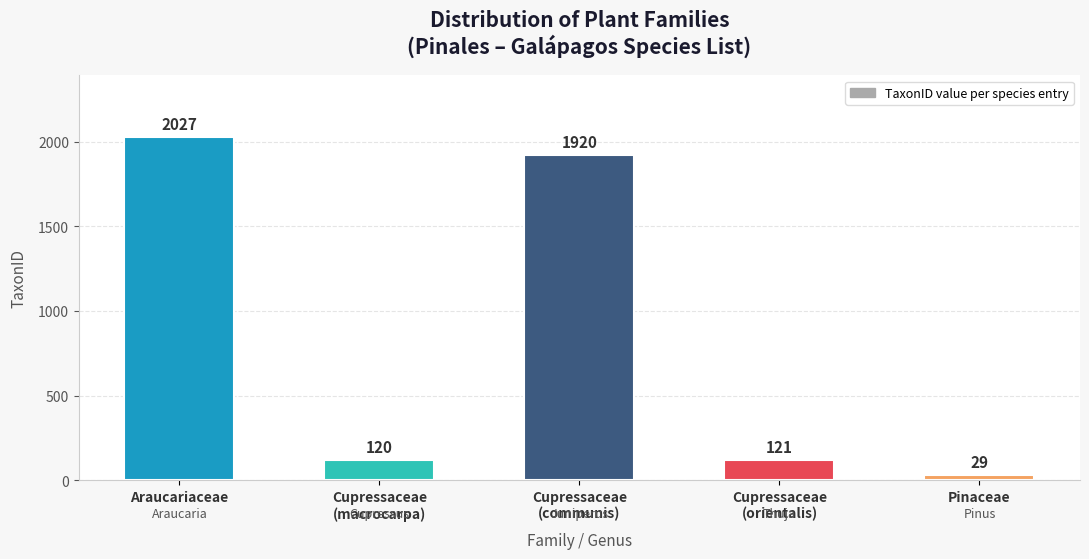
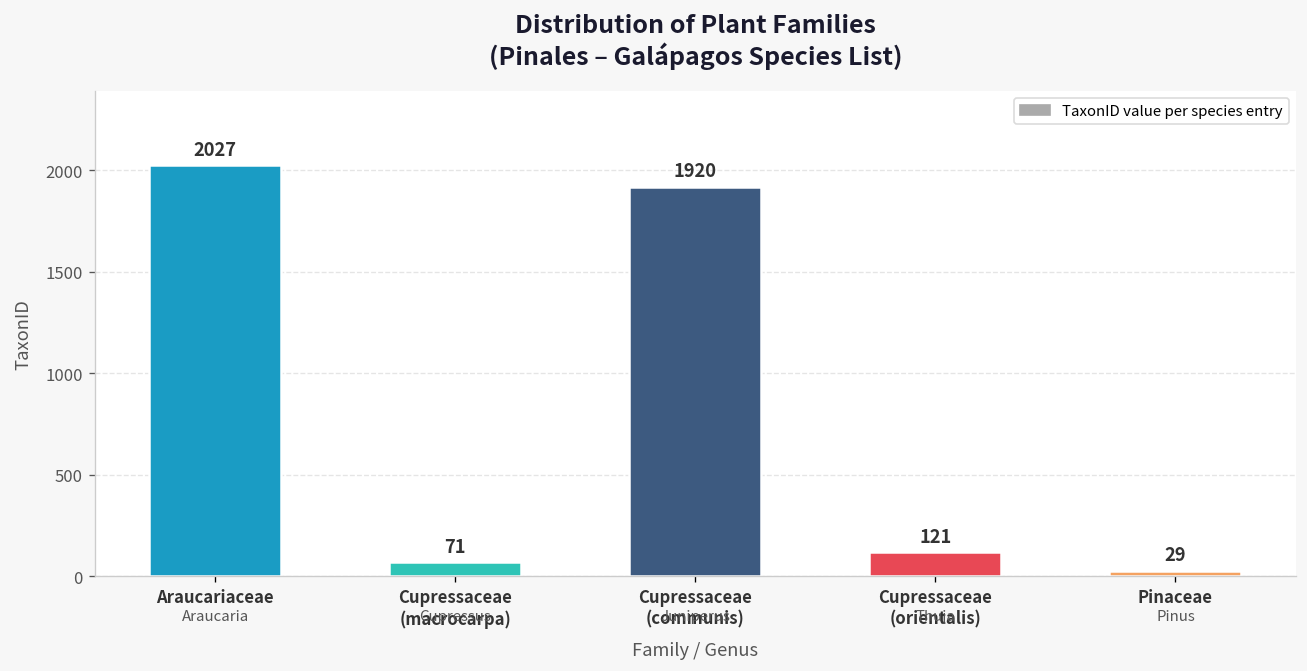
Cupressaceae (macrocarpa): 120 -> 71
